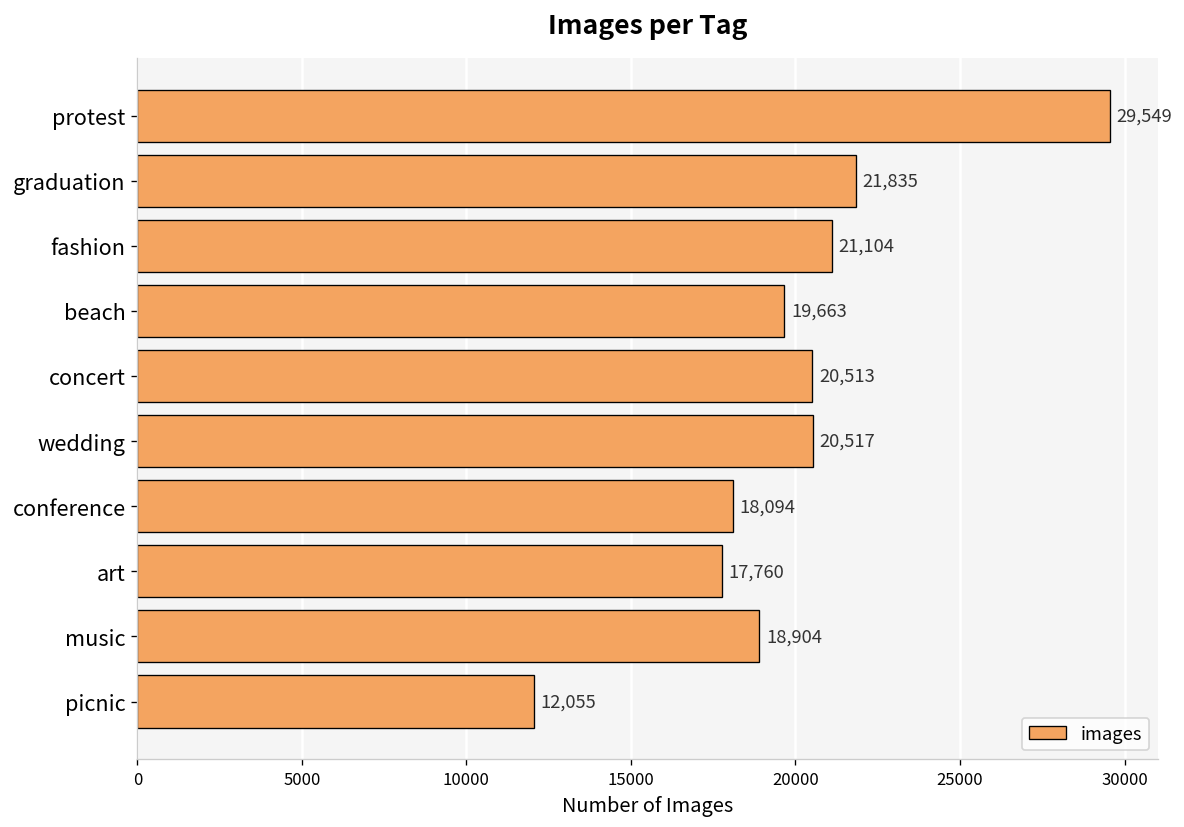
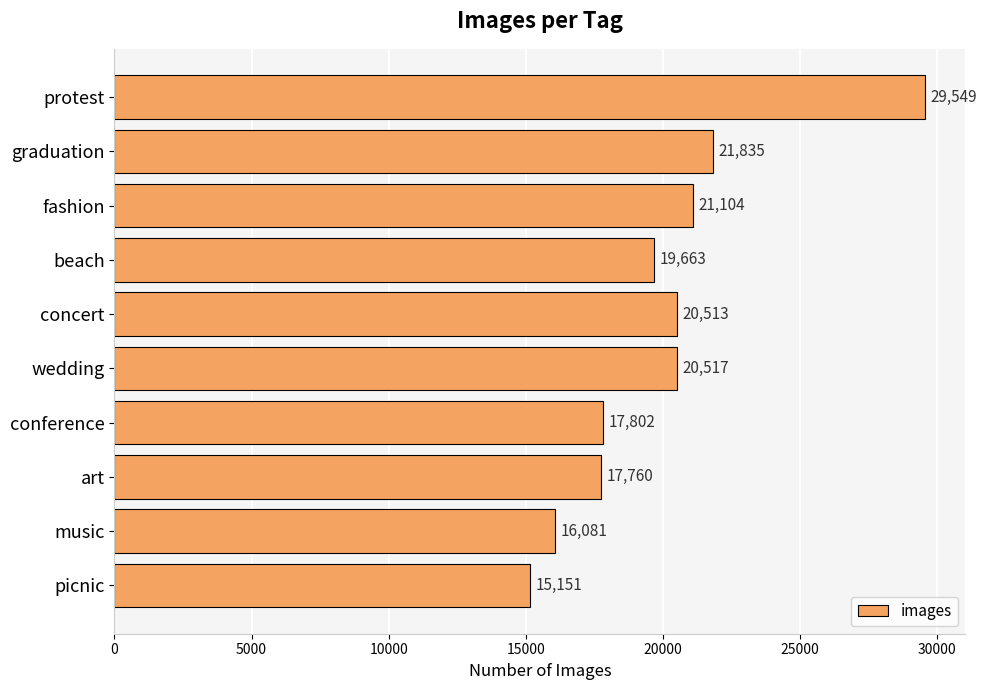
conference: 18,094 -> 17,802
music: 18,904 -> 16,081
picnic: 12,055 -> 15,151
